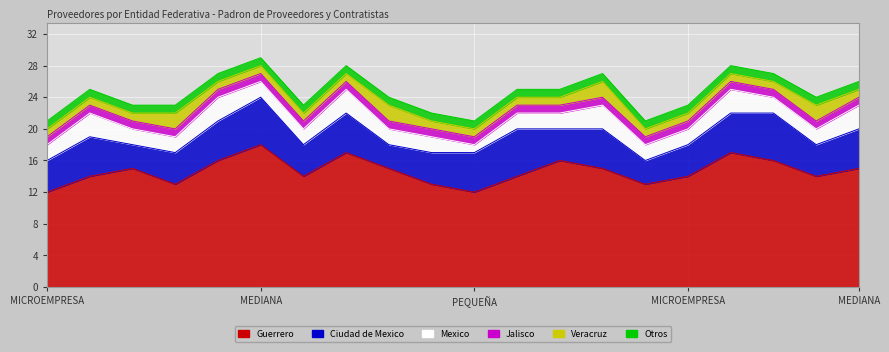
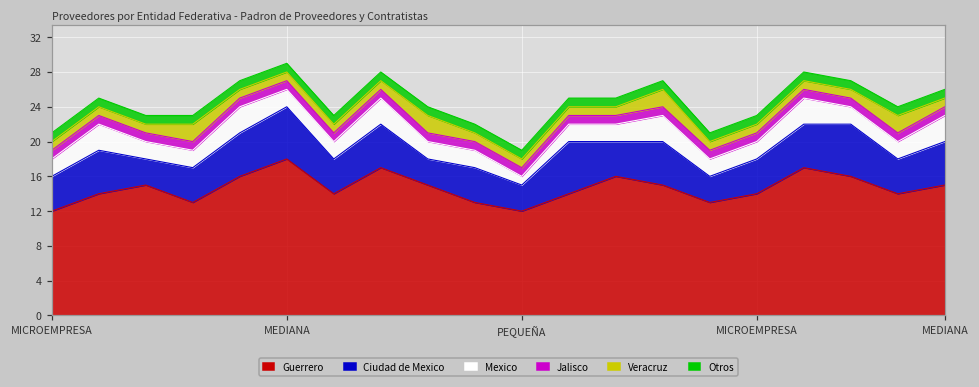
Ciudad de Mexico, PEQUEÑA: 5 -> 3
